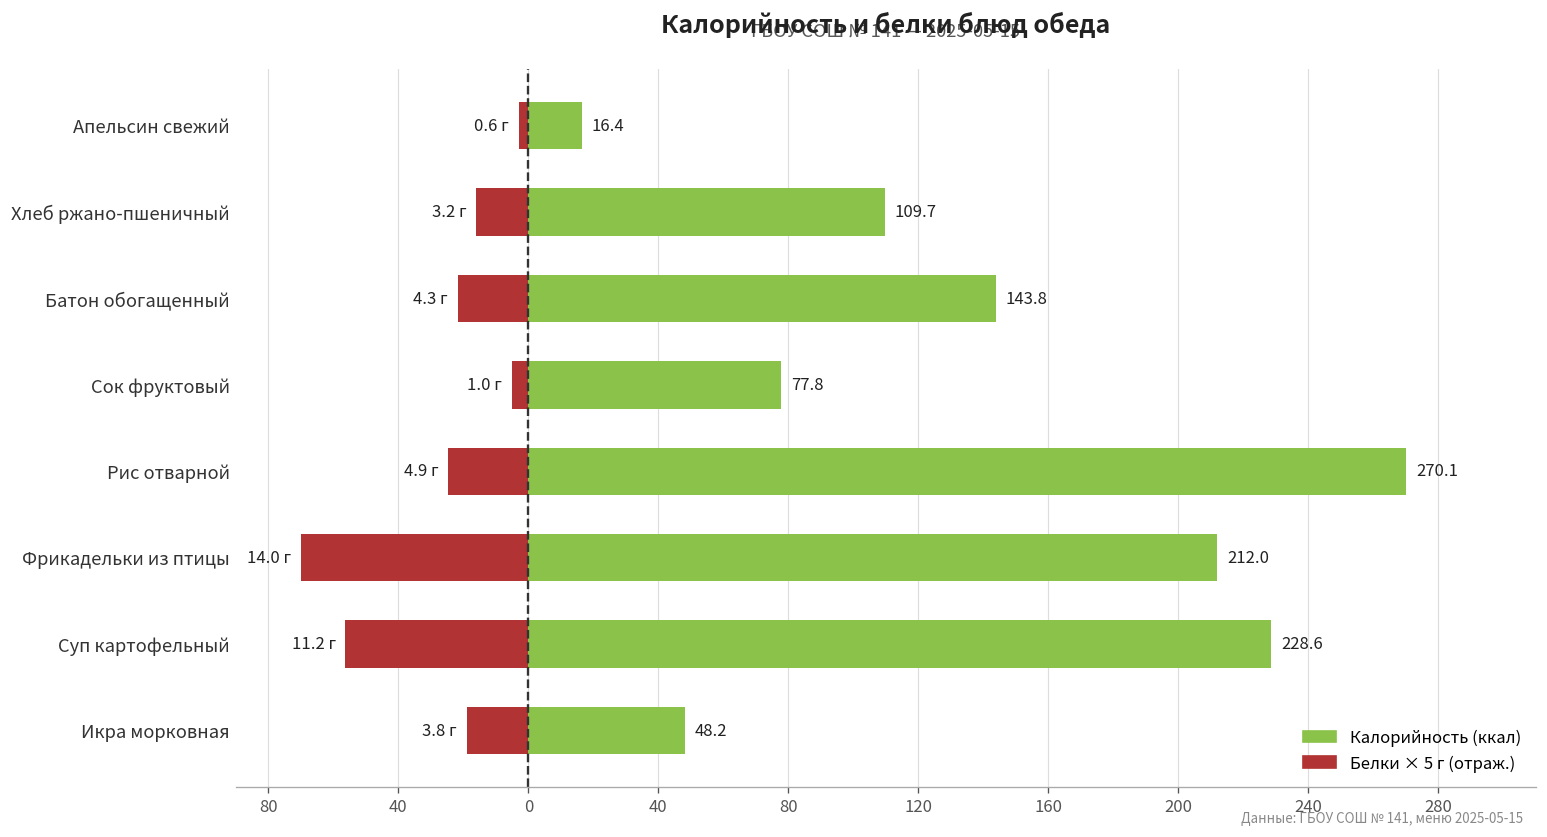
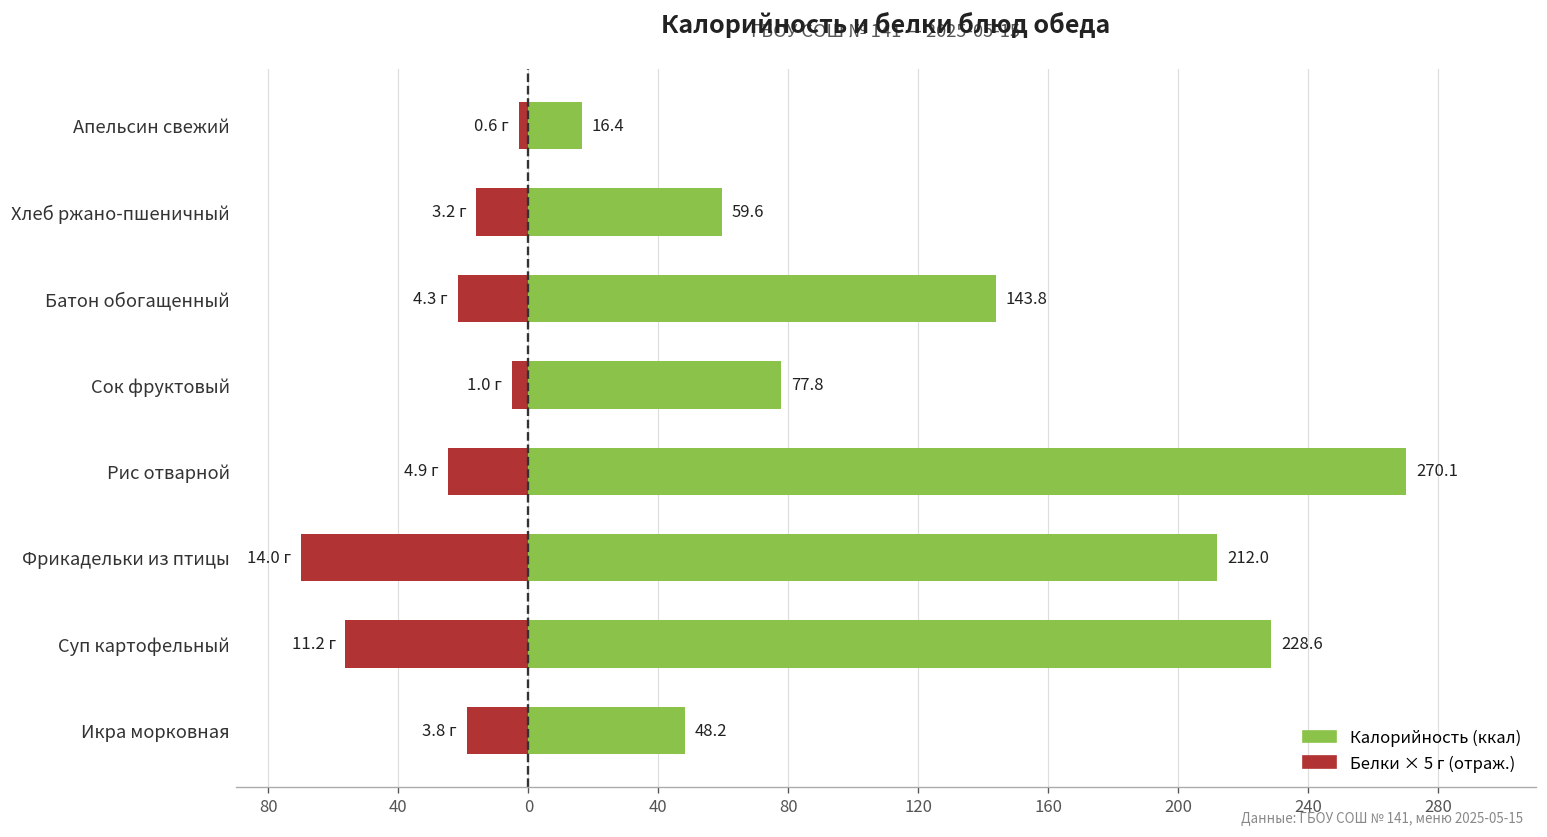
Калорийность (ккал), Хлеб ржано-пшеничный: 109.7 -> 59.6
